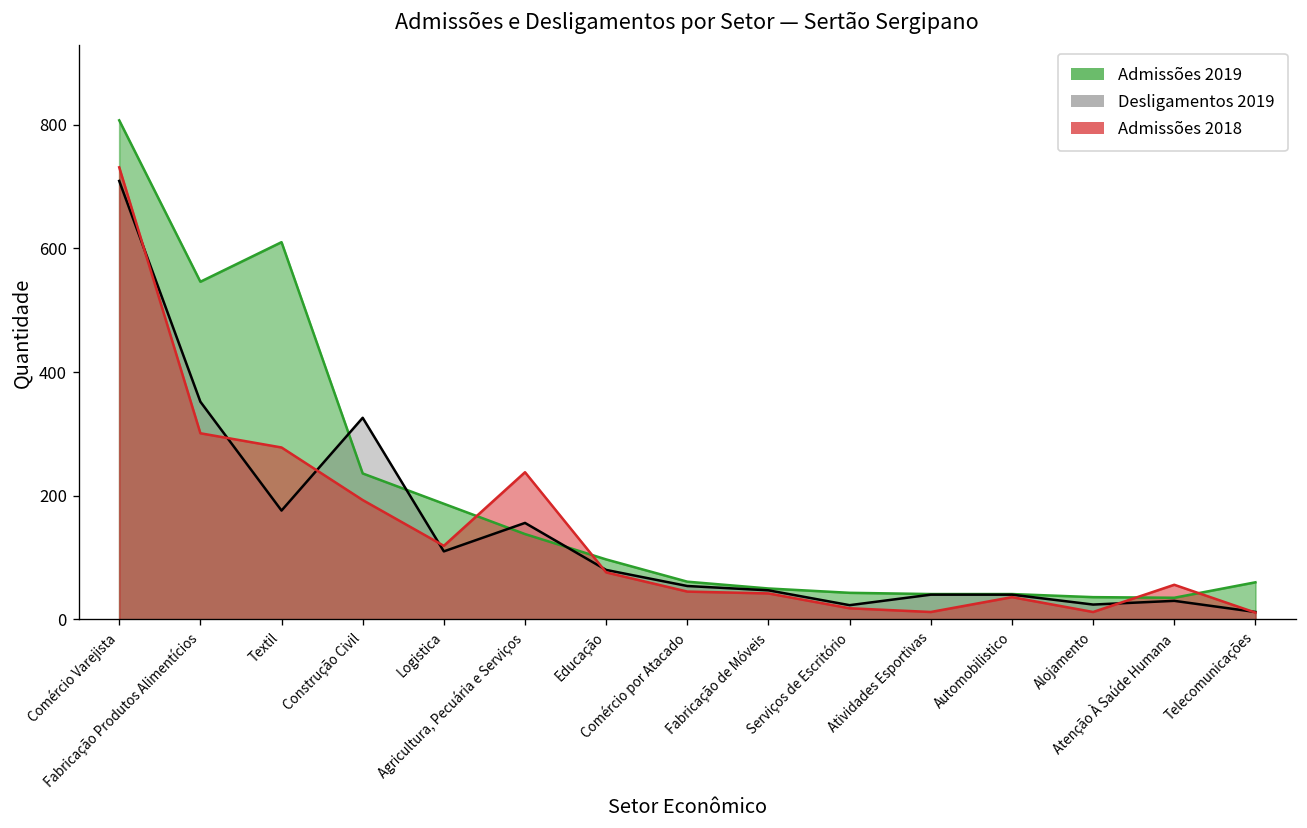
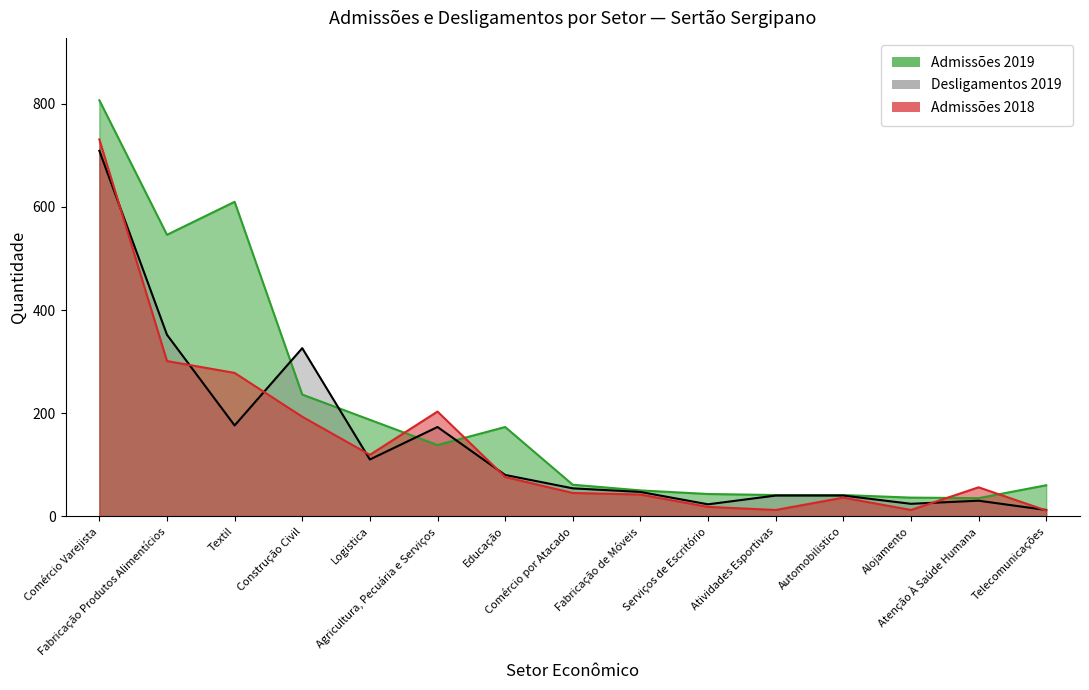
Desligamentos 2019, Agricultura, Pecuária e Serviços: 160 -> 170
Admissões 2018, Agricultura, Pecuária e Serviços: 240 -> 200
Admissões 2019, Educação: 100 -> 170
